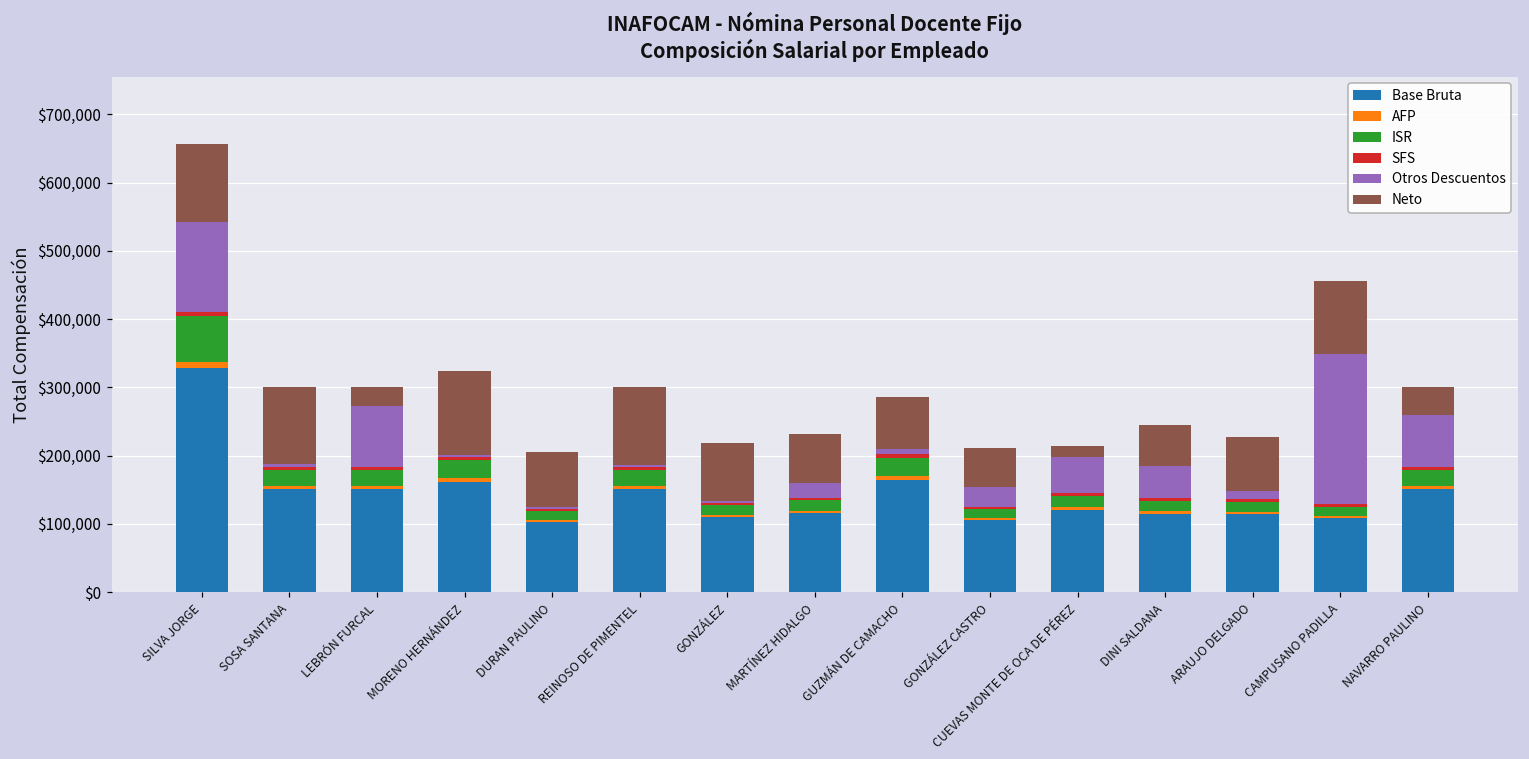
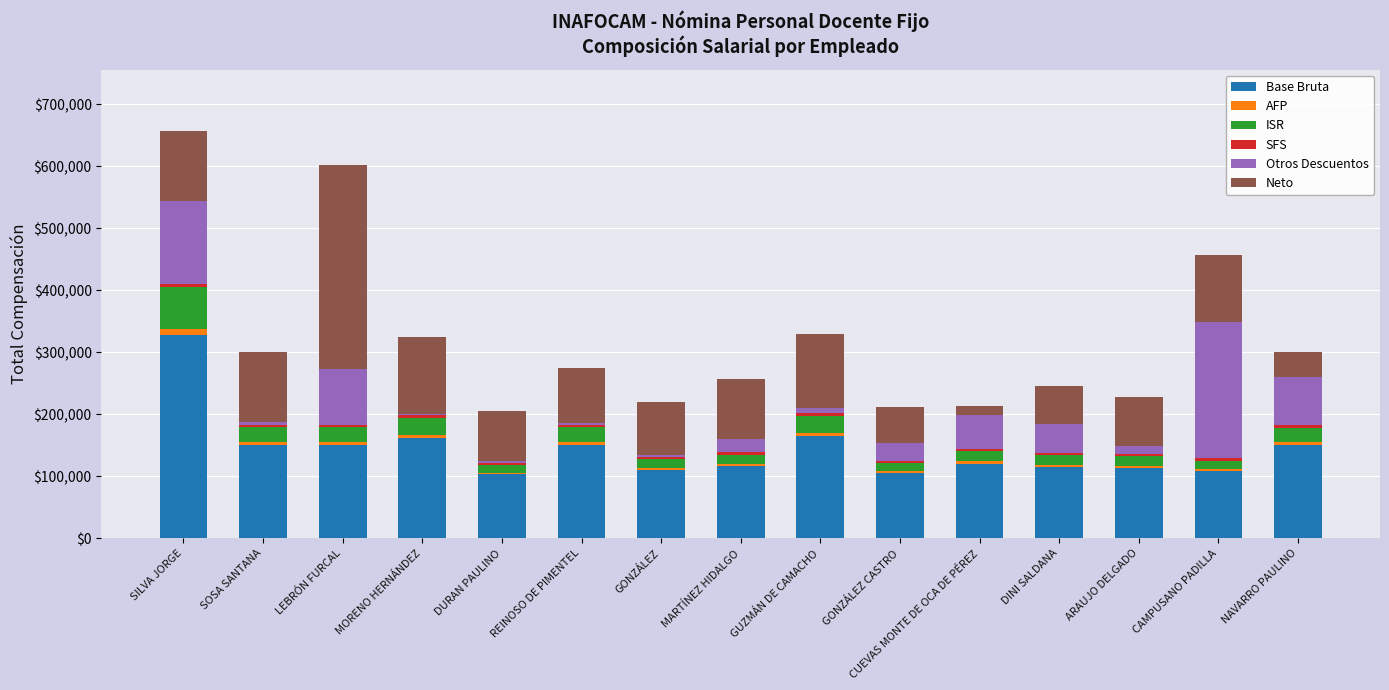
Neto, LEBRÓN FURCAL: $30,000 -> $330,000
Neto, REINOSO DE PIMENTEL: $120,000 -> $90,000
Neto, MARTÍNEZ HIDALGO: $70,000 -> $100,000
Neto, GUZMÁN DE CAMACHO: $80,000 -> $120,000
